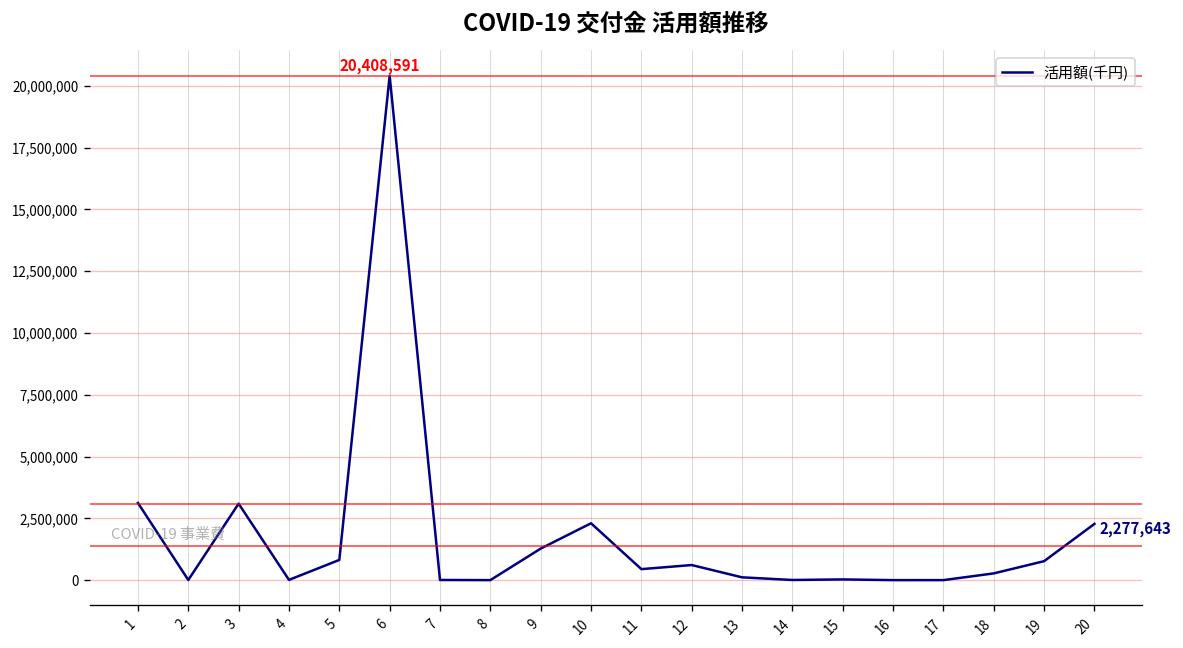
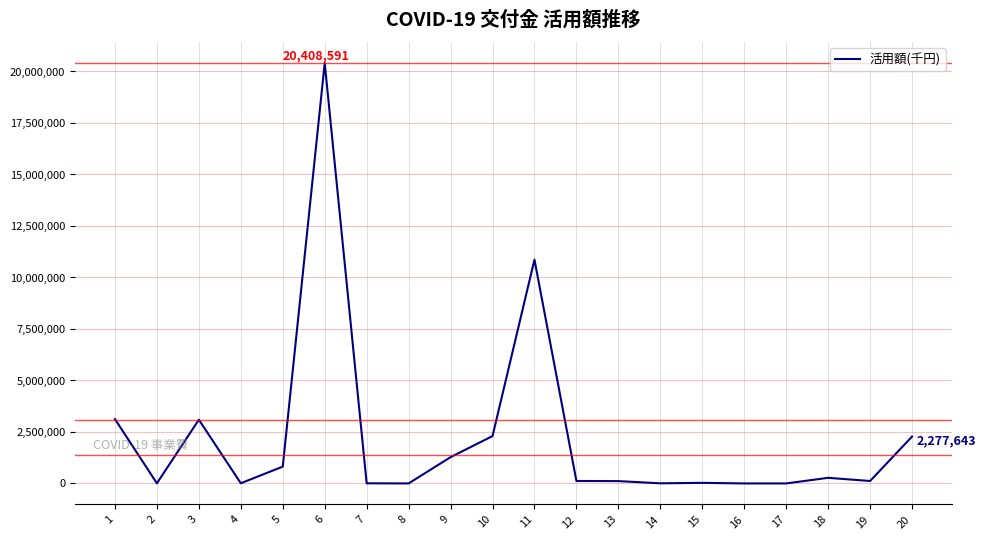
11: 400,000 -> 10,900,000
12: 600,000 -> 100,000
19: 800,000 -> 100,000
